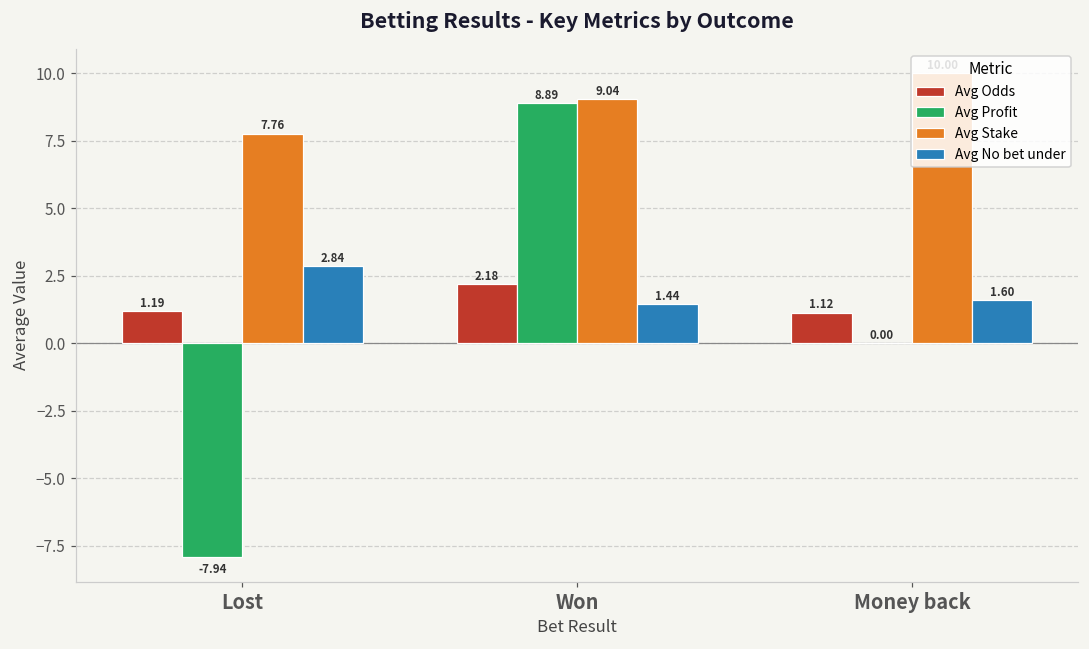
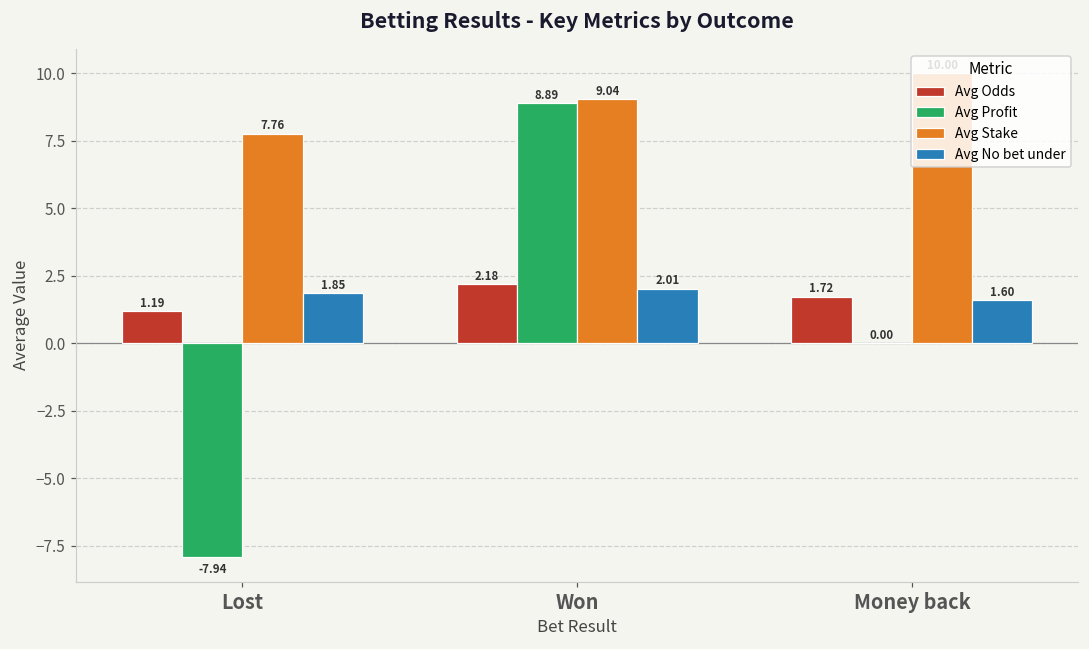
Avg No bet under, Lost: 2.84 -> 1.85
Avg No bet under, Won: 1.44 -> 2.01
Avg Odds, Money back: 1.12 -> 1.72
